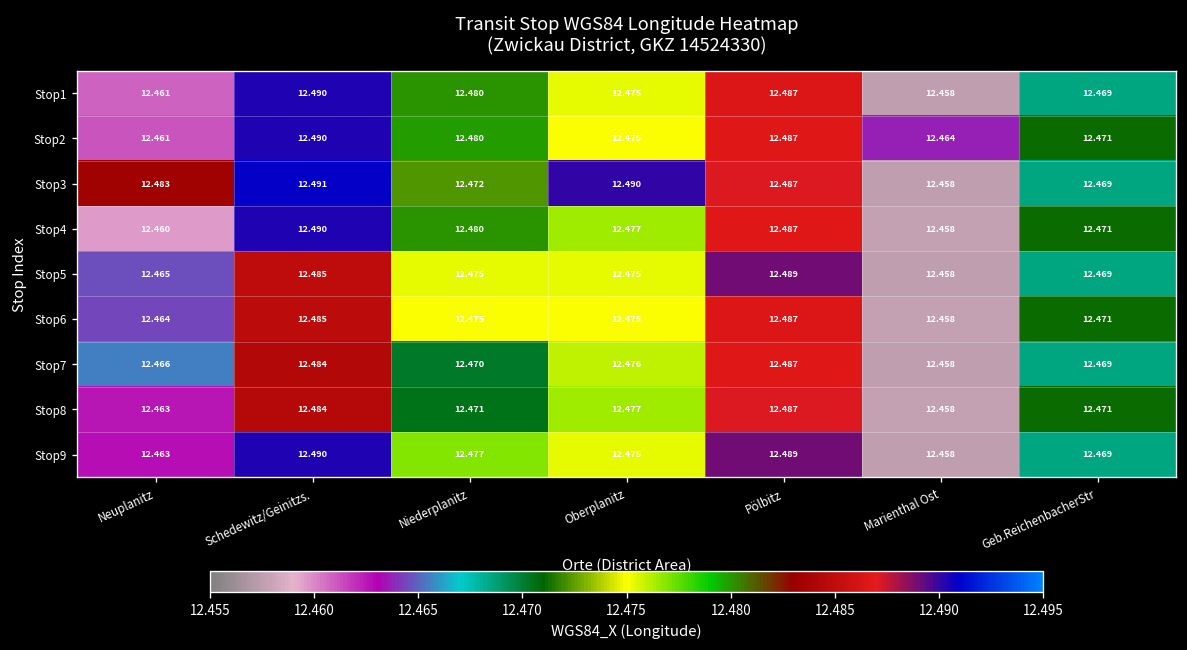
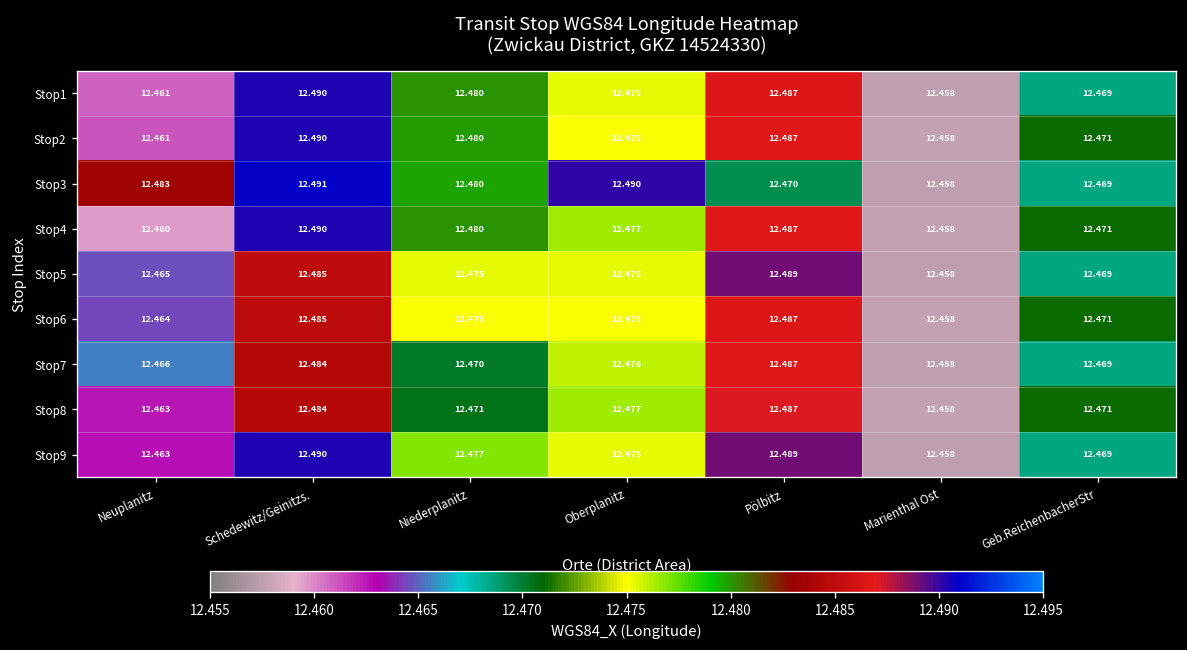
Stop2, Marienthal Ost: 12.464 -> 12.458
Stop3, Niederplanitz: 12.472 -> 12.480
Stop3, Pölbitz: 12.487 -> 12.470
